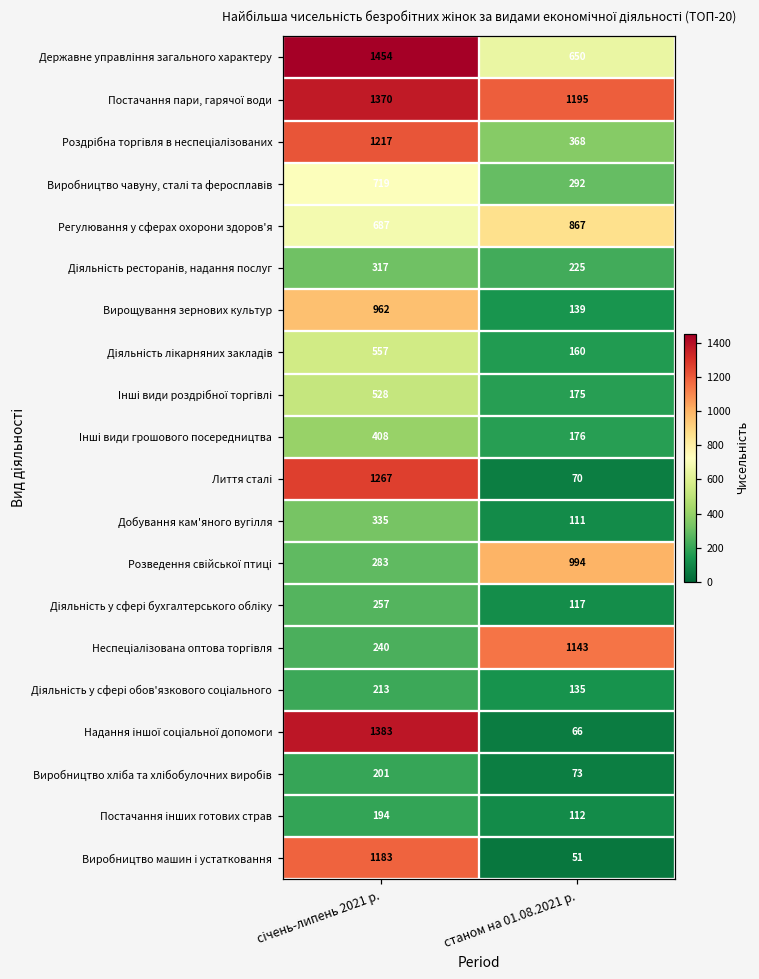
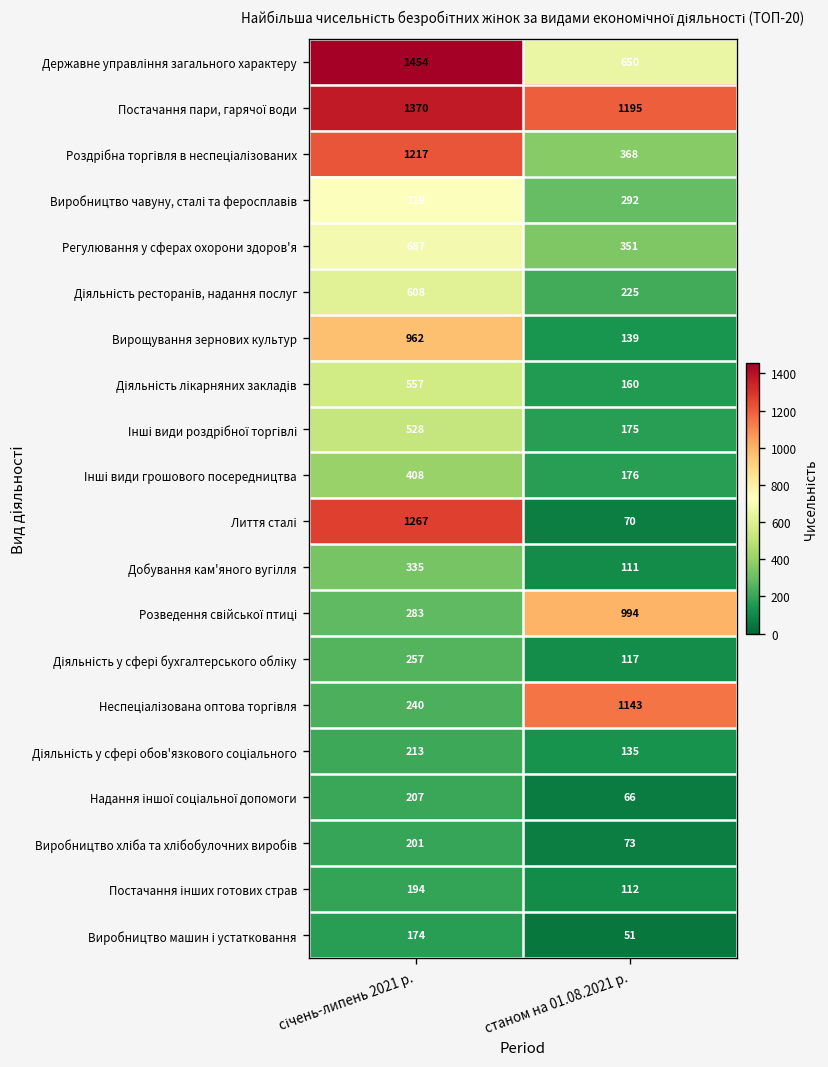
Регулювання у сферах охорони здоров'я, станом на 01.08.2021 р.: 867 -> 351
Діяльність ресторанів, надання послуг, січень-липень 2021 р.: 317 -> 608
Надання іншої соціальної допомоги, січень-липень 2021 р.: 1383 -> 207
Виробництво машин і устатковання, січень-липень 2021 р.: 1183 -> 174
